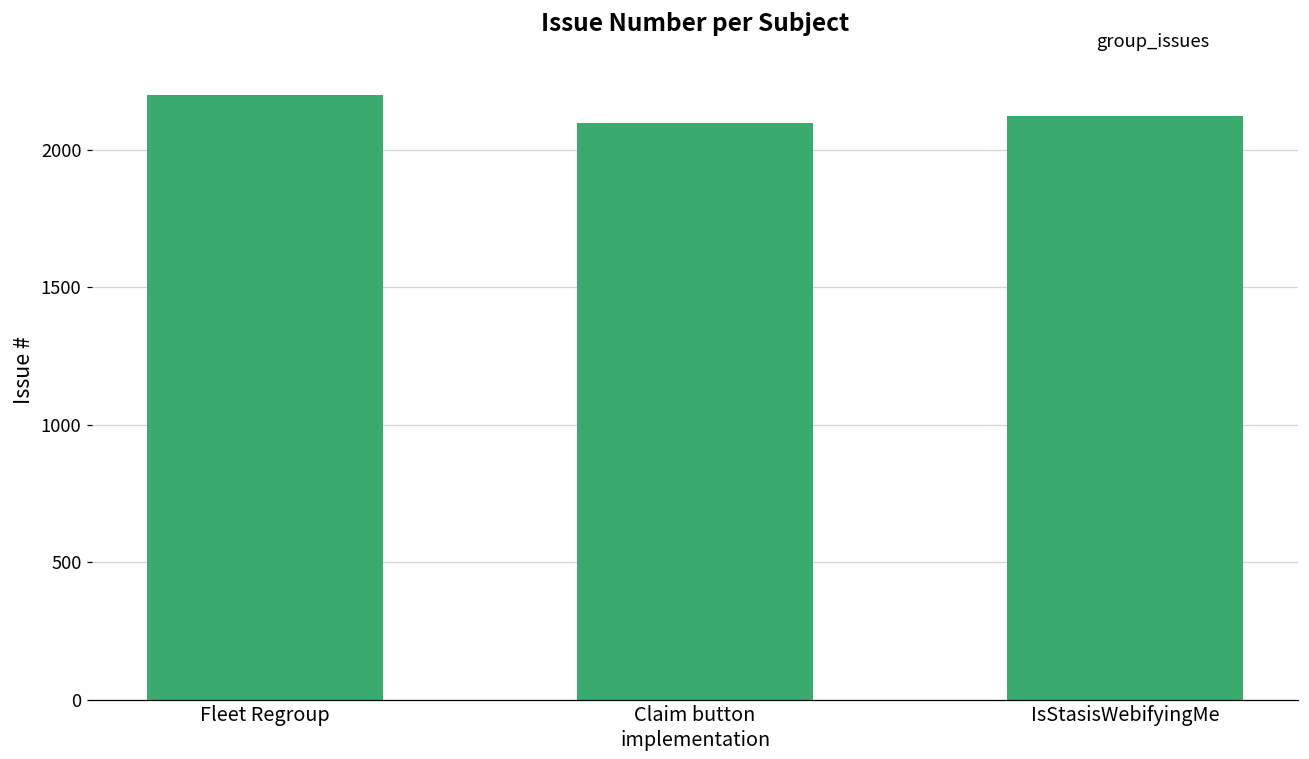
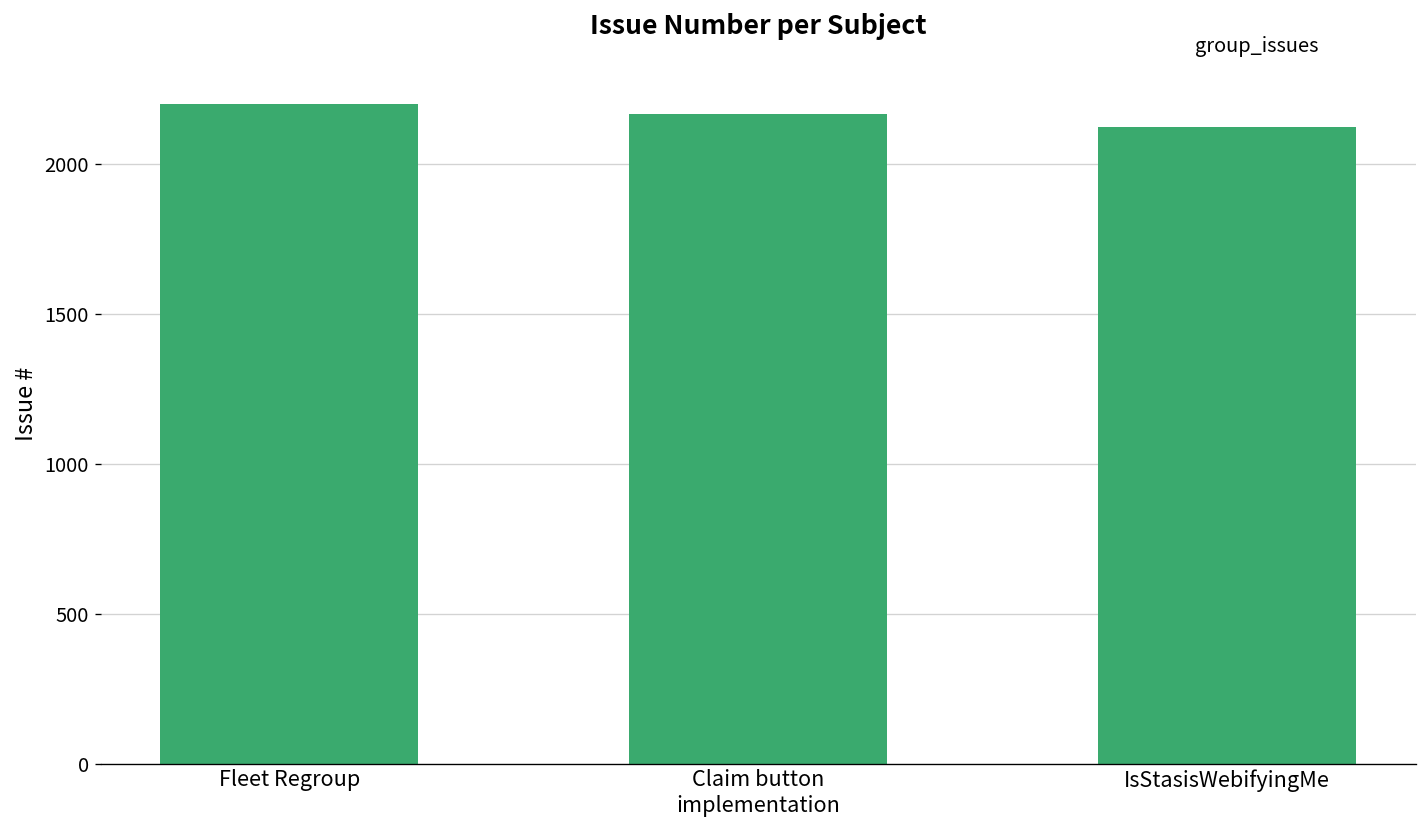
Claim button implementation: 2100 -> 2170
